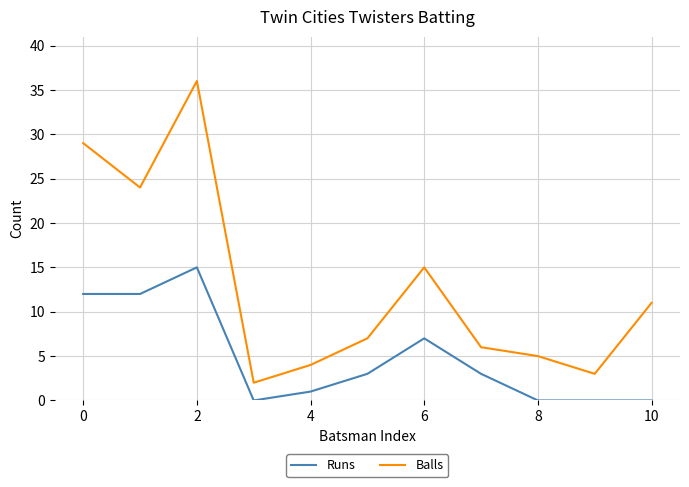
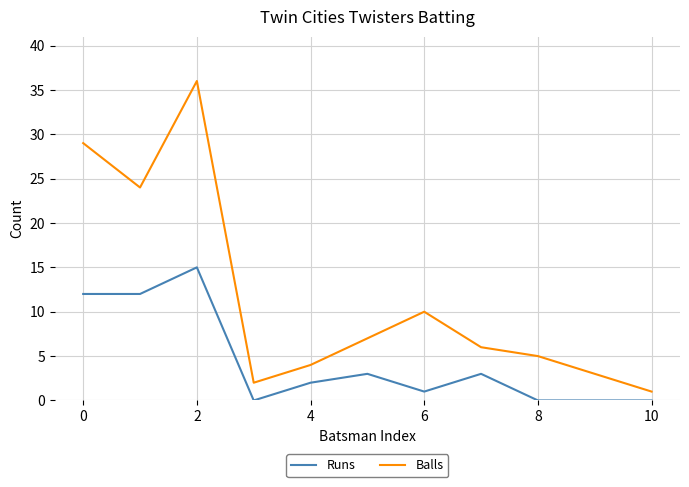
Runs, 4: 1 -> 2
Runs, 6: 7 -> 1
Balls, 6: 15 -> 10
Balls, 10: 11 -> 1
